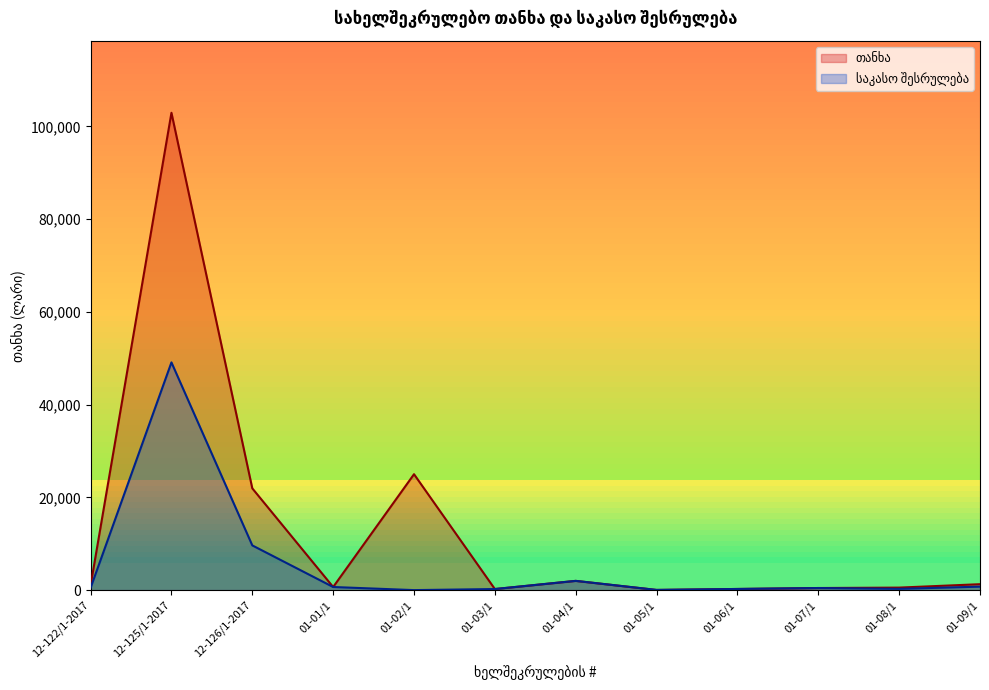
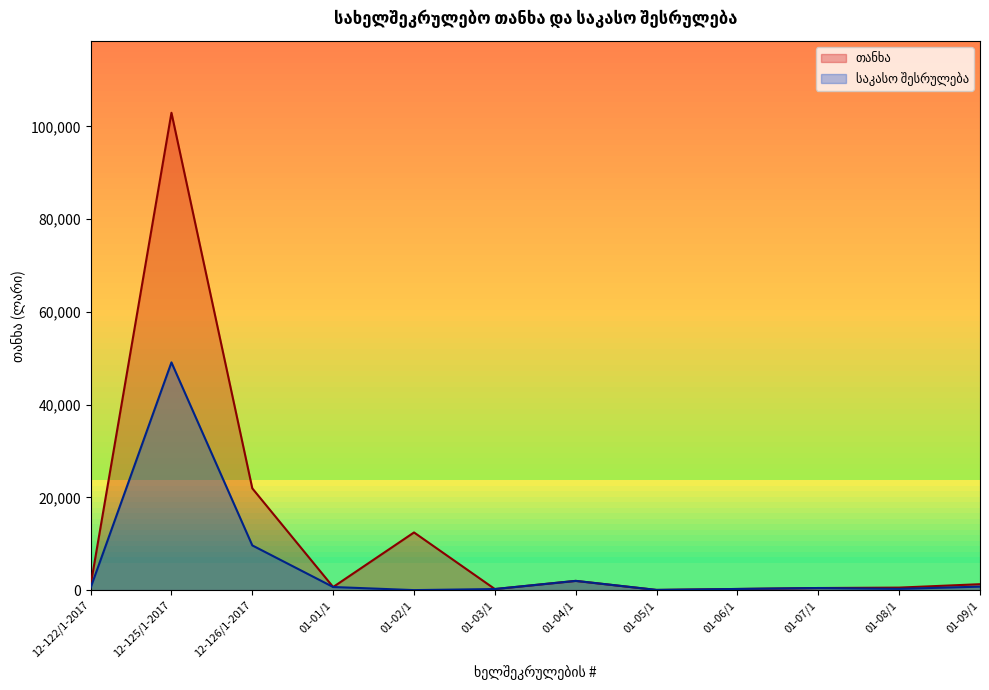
თანხა, 01-02/1: 25,000 -> 12,000
